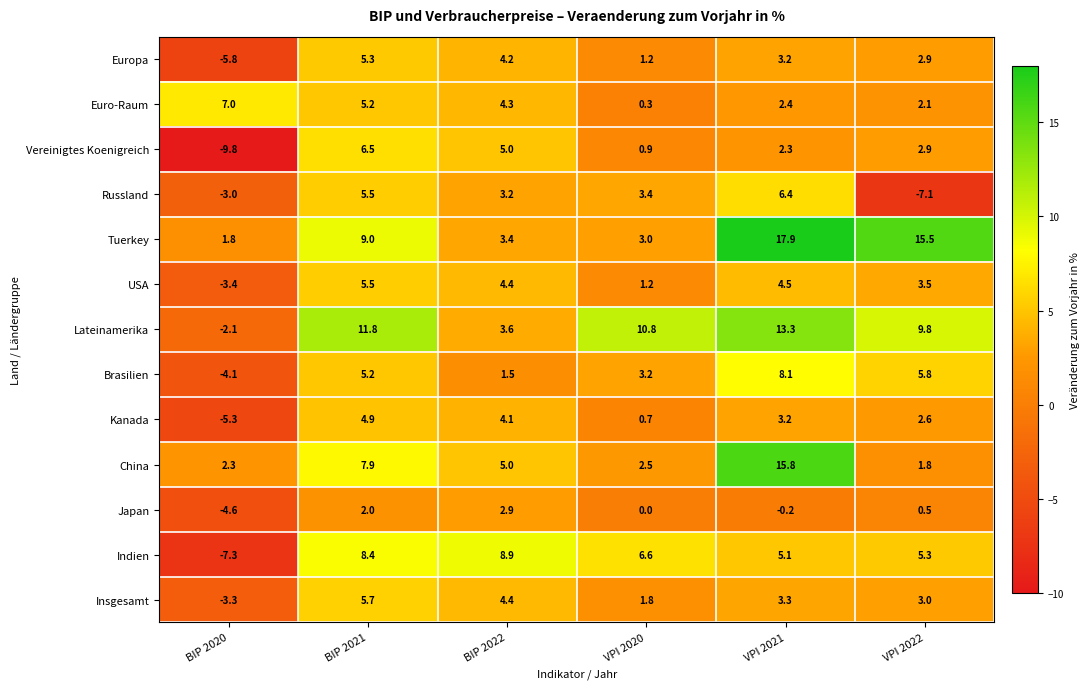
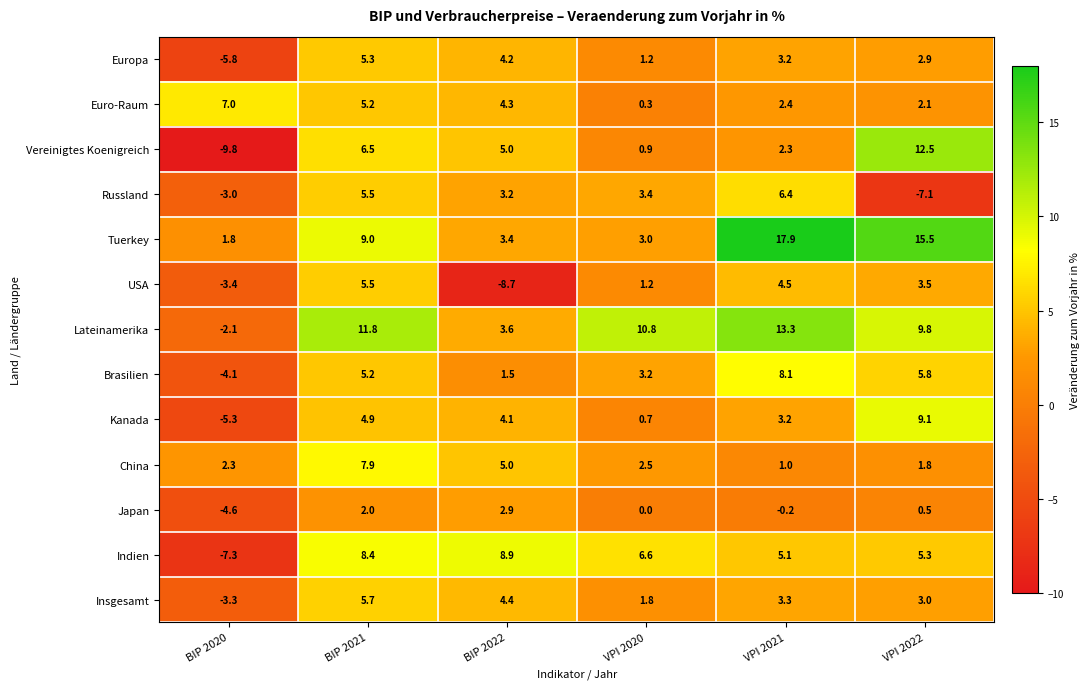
Vereinigtes Koenigreich, VPI 2022: 2.9 -> 12.5
USA, BIP 2022: 4.4 -> -8.7
Kanada, VPI 2022: 2.6 -> 9.1
China, VPI 2021: 15.8 -> 1.0
